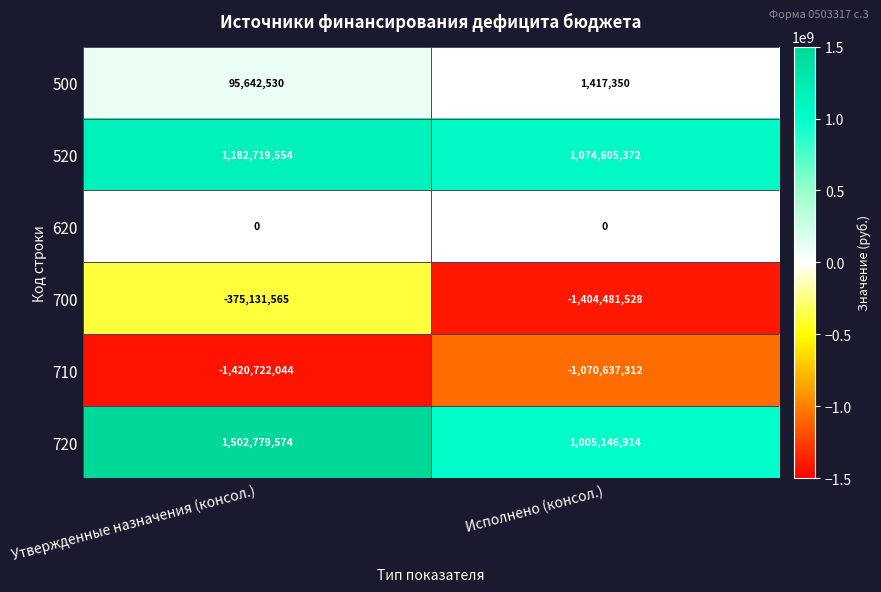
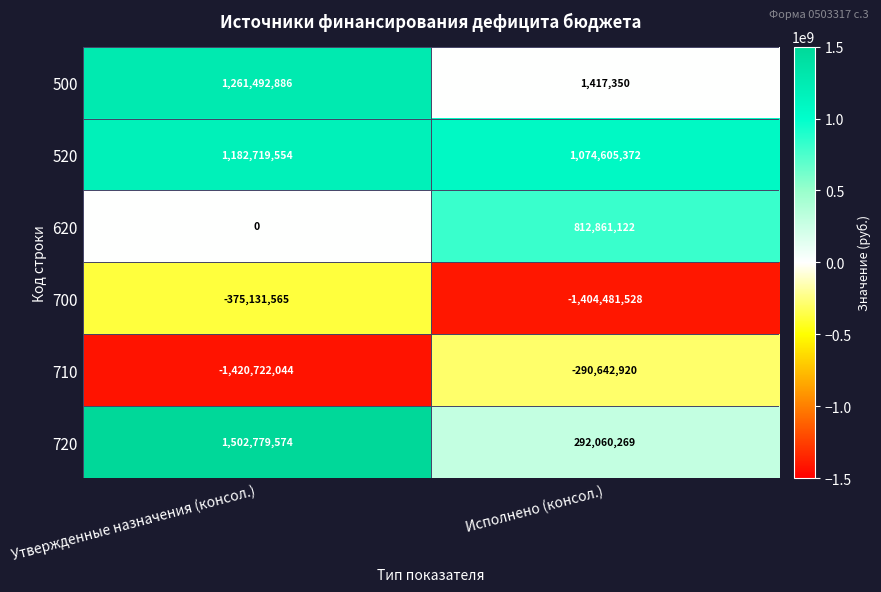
500, Утвержденные назначения (консол.): 95,642,530 -> 1,261,492,886
620, Исполнено (консол.): 0 -> 812,861,122
710, Исполнено (консол.): -1,070,637,312 -> -290,642,920
720, Исполнено (консол.): 1,005,146,914 -> 292,060,269
